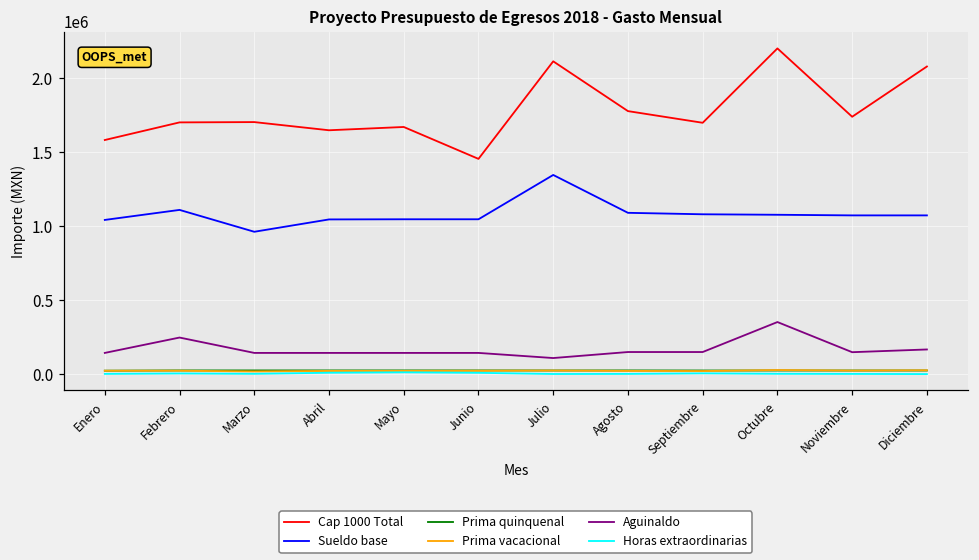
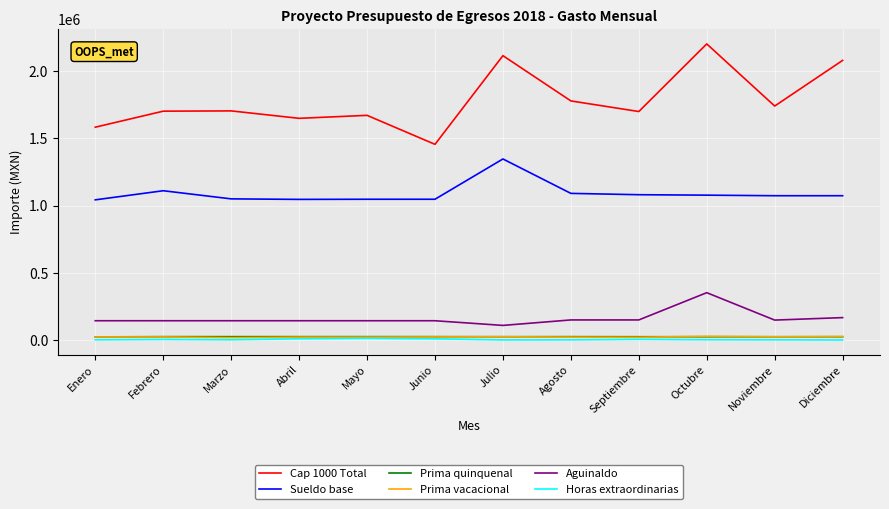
Aguinaldo, Febrero: 250000 -> 140000
Sueldo base, Marzo: 960000 -> 1050000
